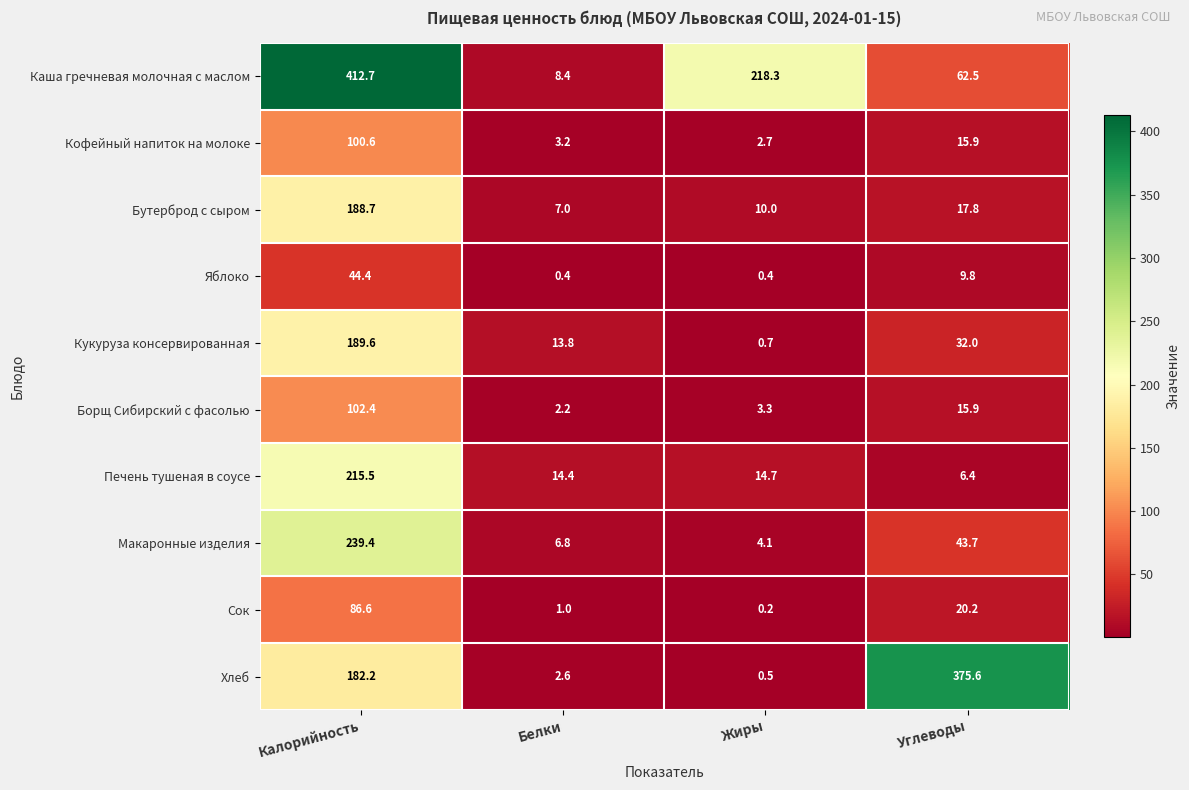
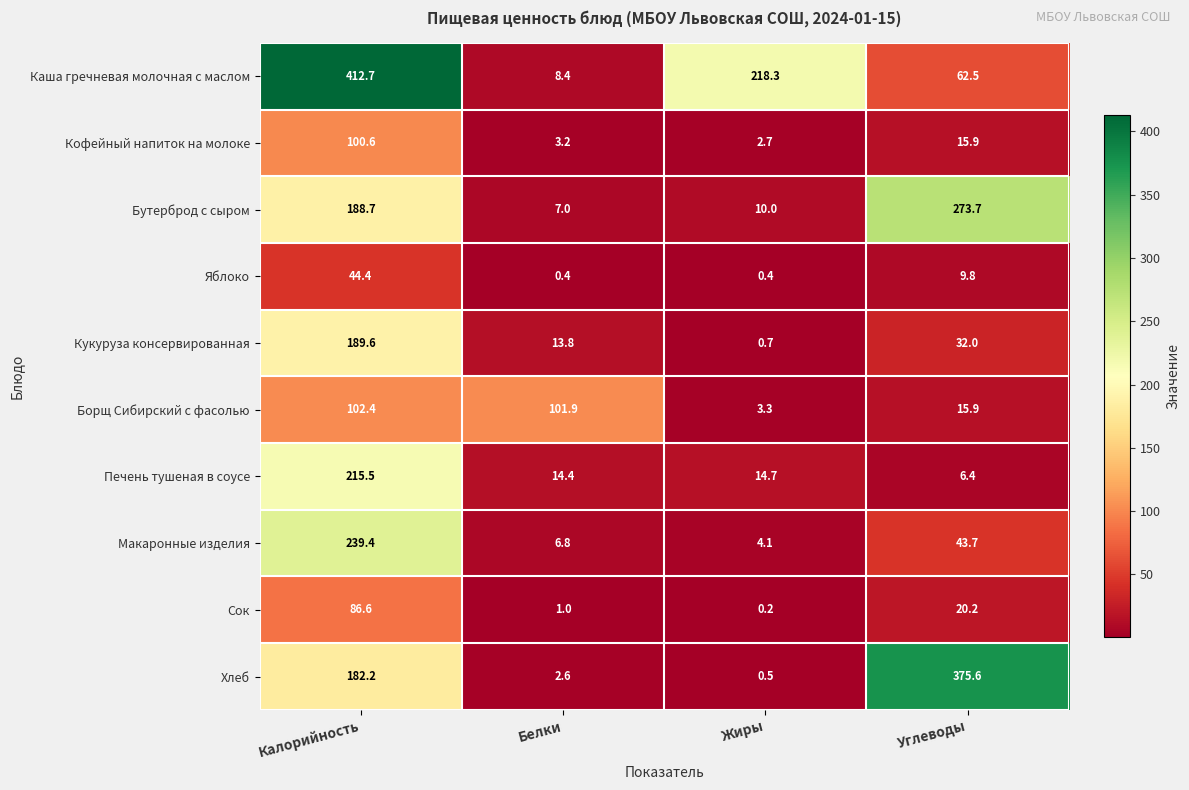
Бутерброд с сыром, Углеводы: 17.8 -> 273.7
Борщ Сибирский с фасолью, Белки: 2.2 -> 101.9
